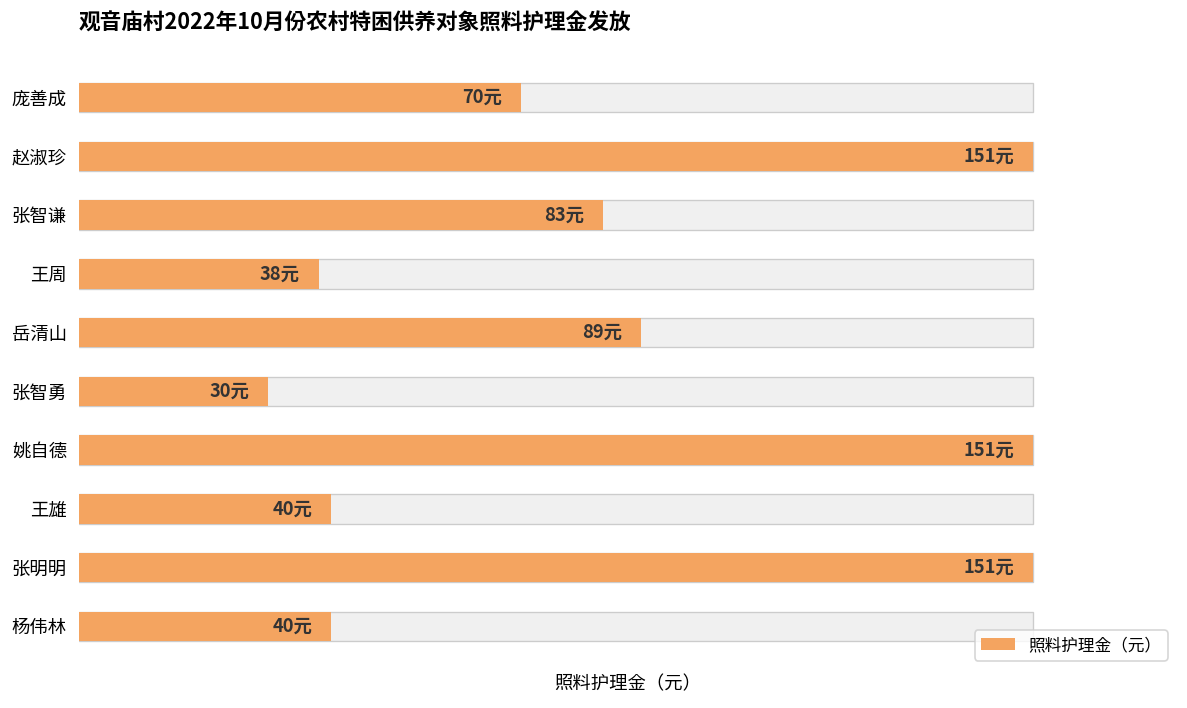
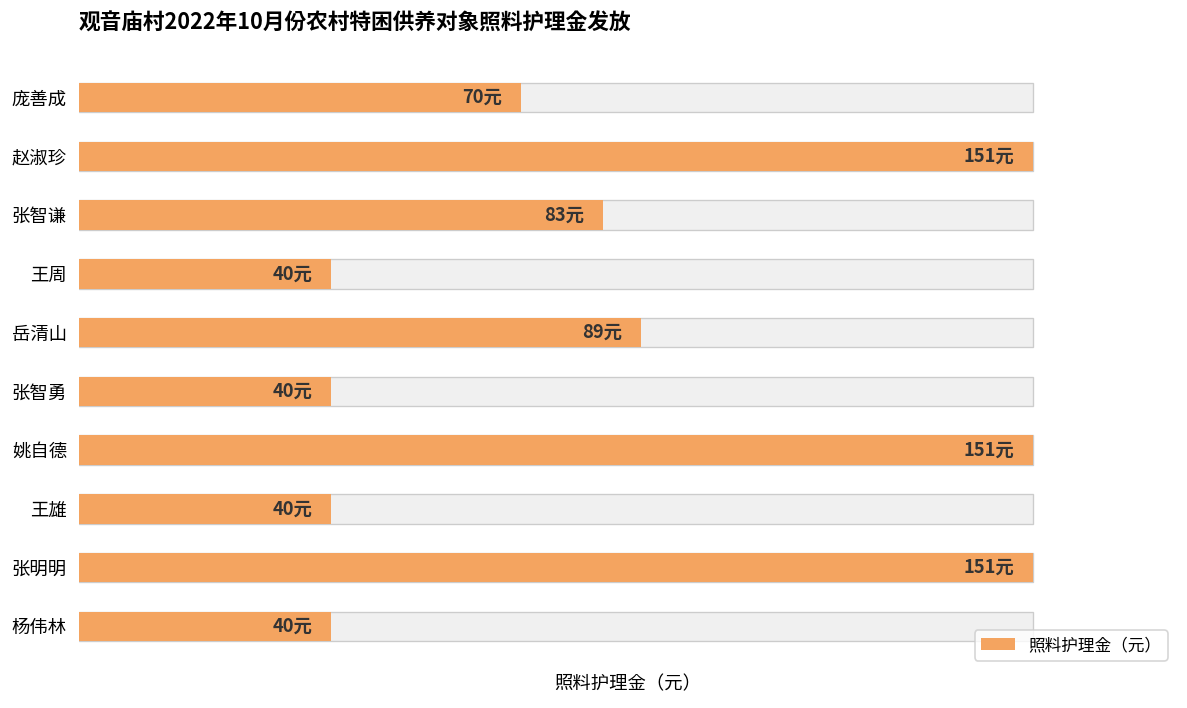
照料护理金（元）, 王周: 38元 -> 40元
照料护理金（元）, 张智勇: 30元 -> 40元
